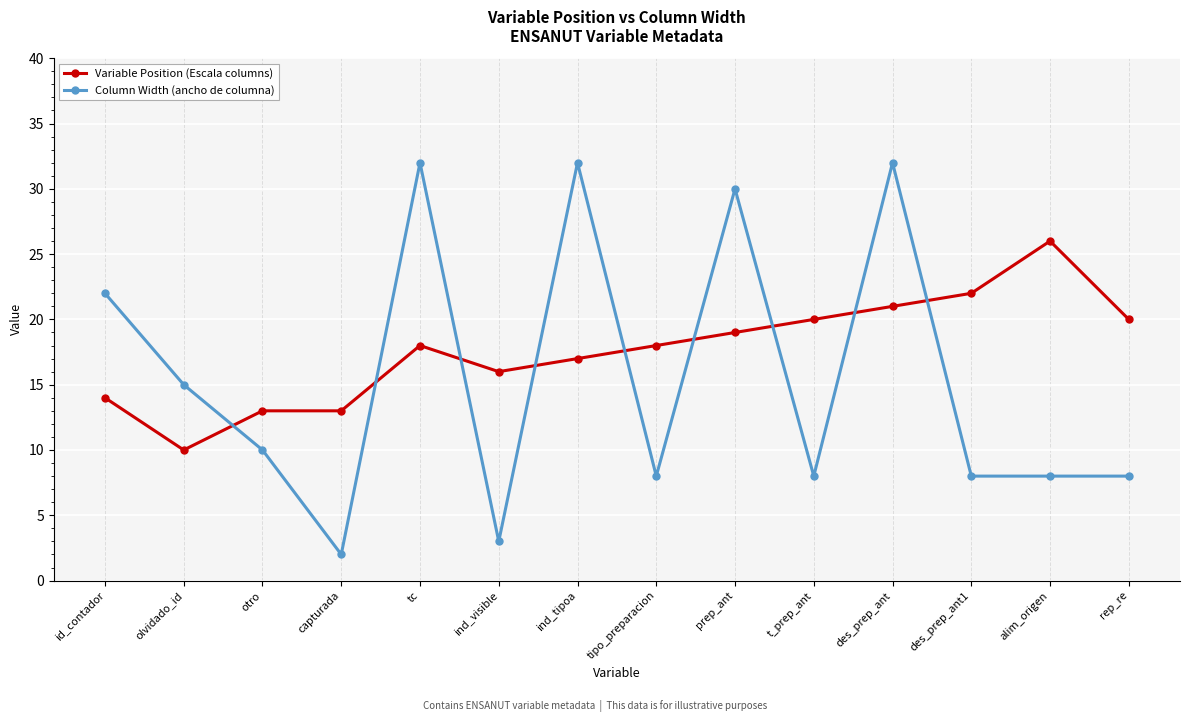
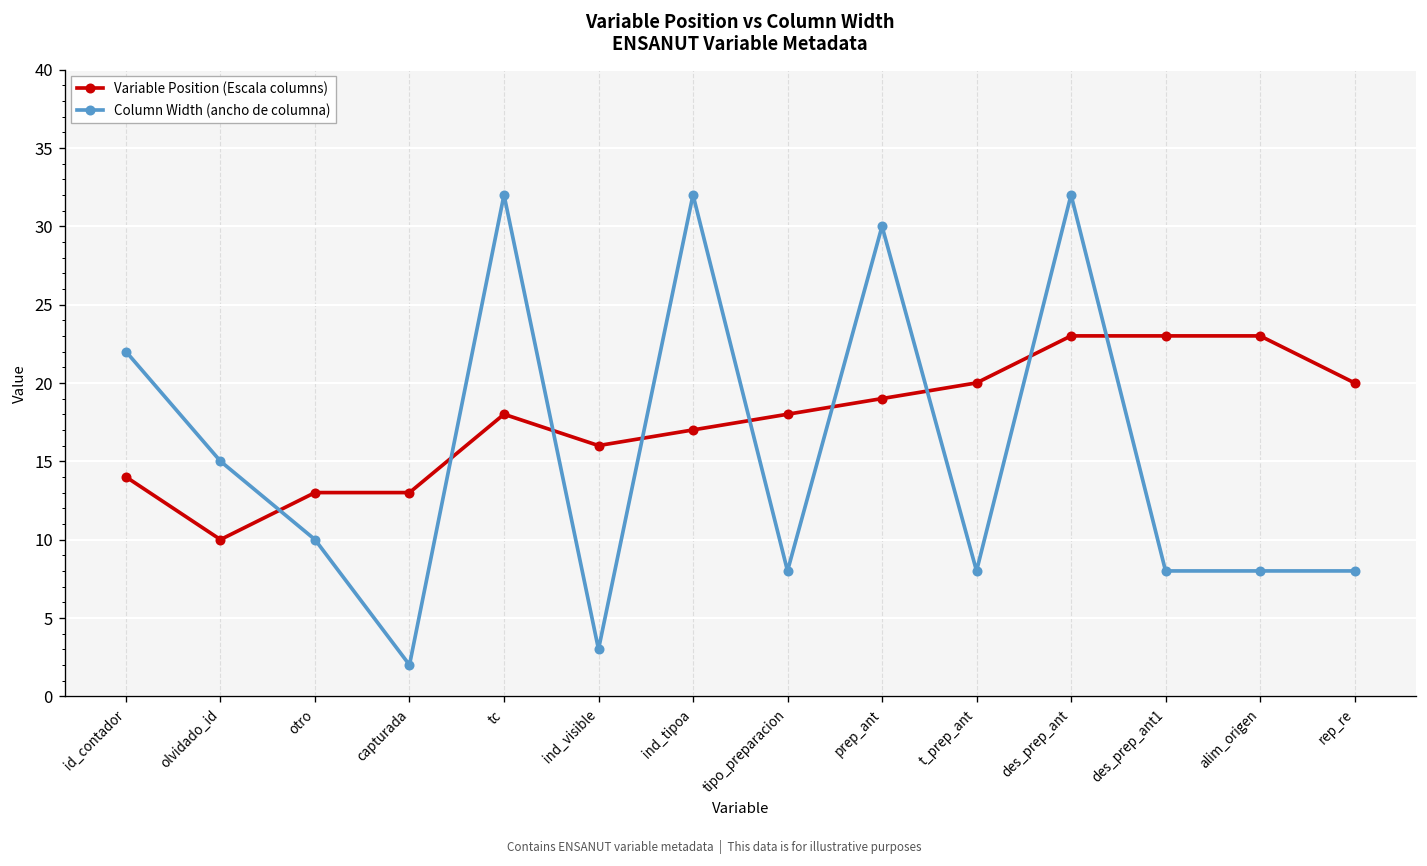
Variable Position (Escala columns), des_prep_ant: 21 -> 23
Variable Position (Escala columns), des_prep_ant1: 22 -> 23
Variable Position (Escala columns), alim_origen: 26 -> 23
